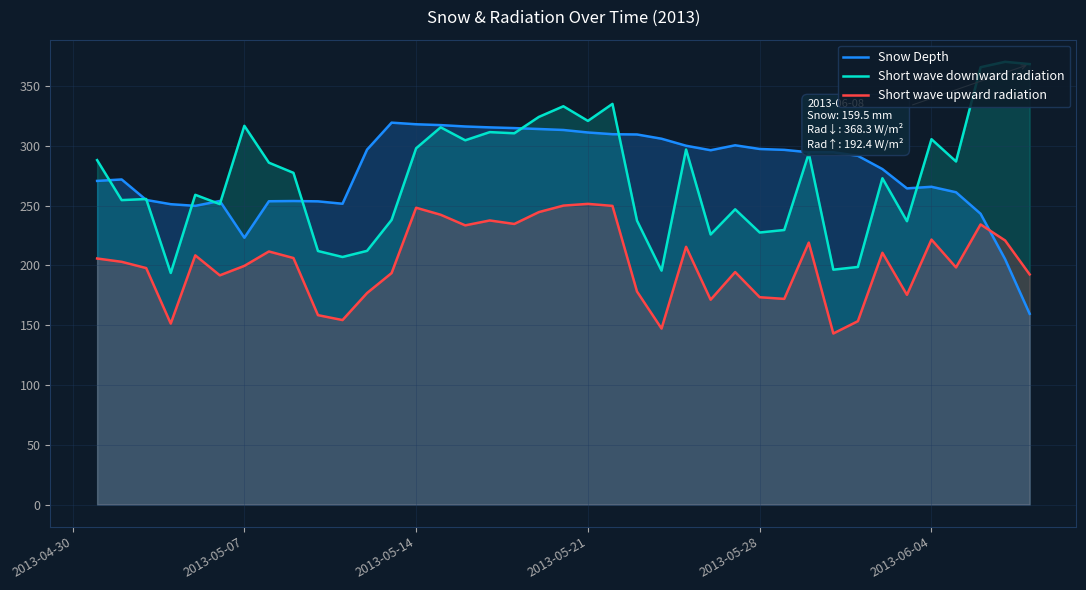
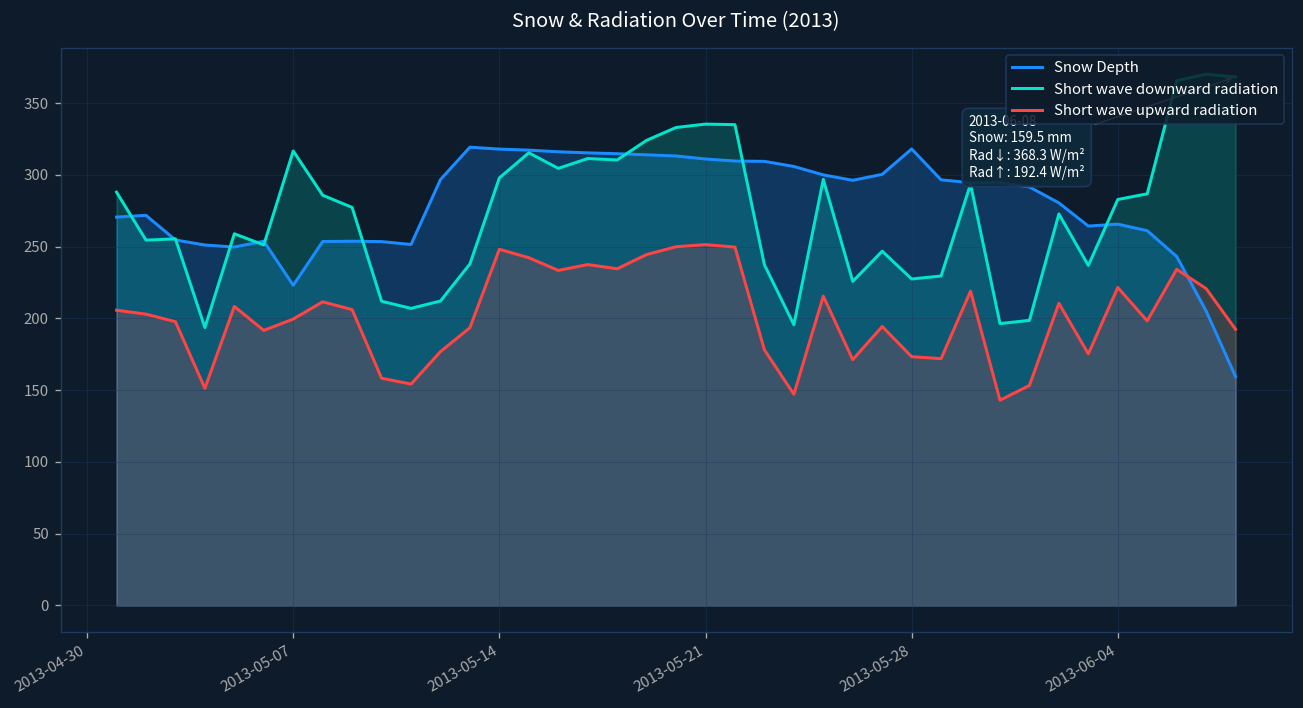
Short wave downward radiation, 2013-05-21: 321 -> 335
Snow Depth, 2013-05-28: 297 -> 318
Short wave downward radiation, 2013-06-04: 306 -> 283
